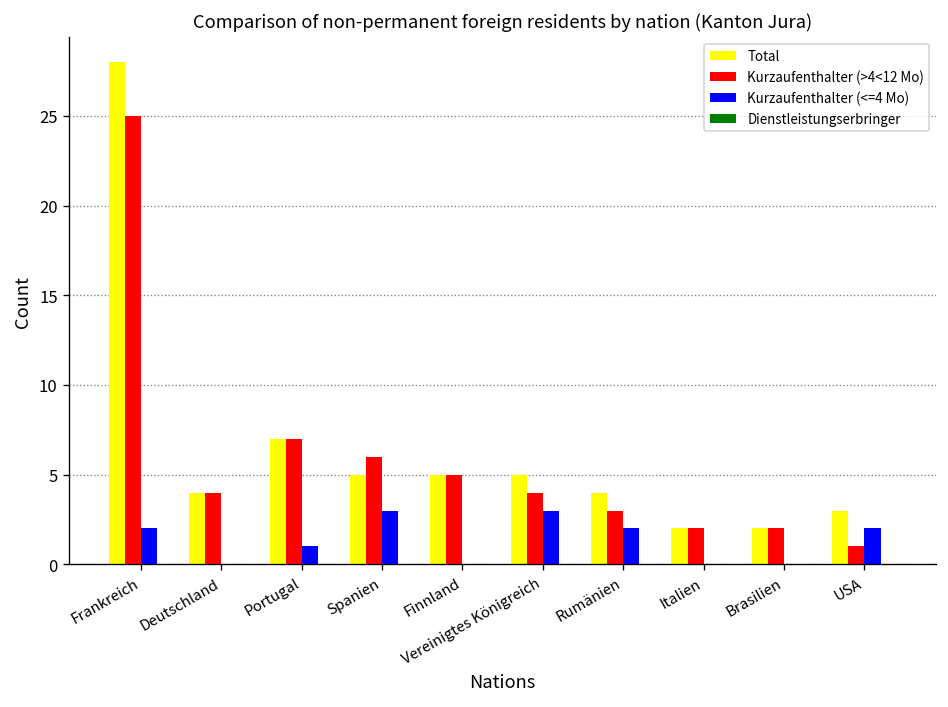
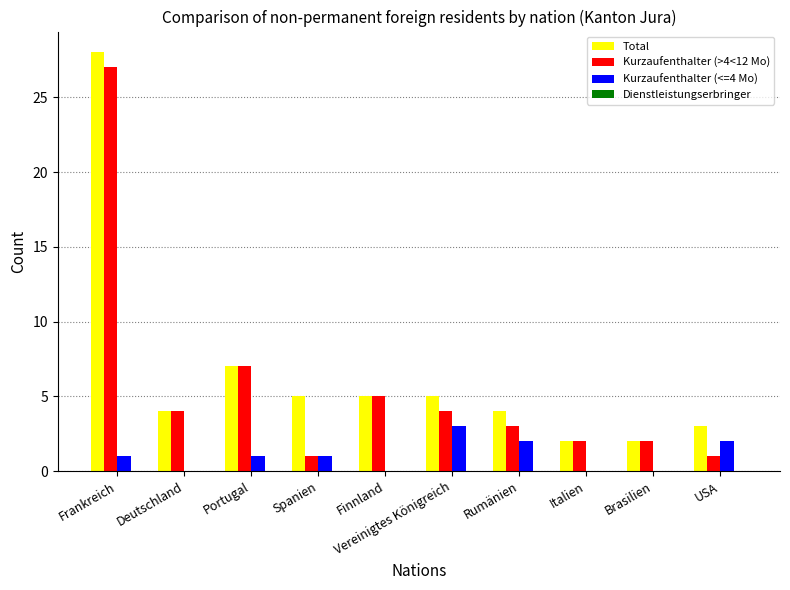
Kurzaufenthalter (>4<12 Mo), Frankreich: 25 -> 27
Kurzaufenthalter (<=4 Mo), Frankreich: 2 -> 1
Kurzaufenthalter (>4<12 Mo), Spanien: 6 -> 1
Kurzaufenthalter (<=4 Mo), Spanien: 3 -> 1
